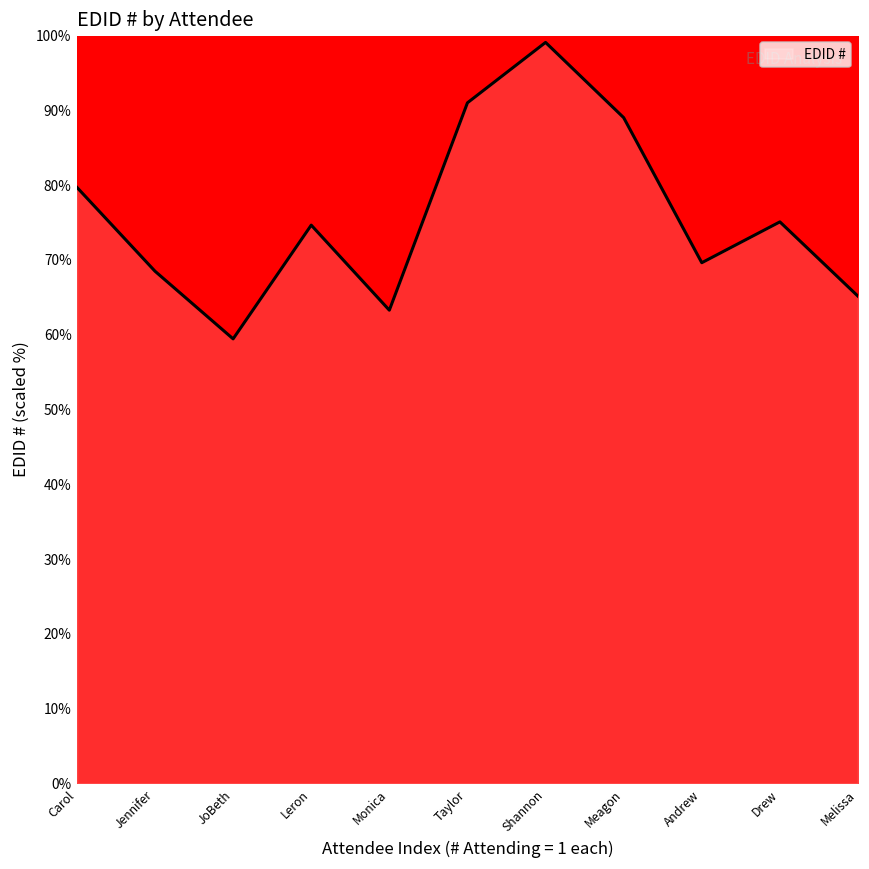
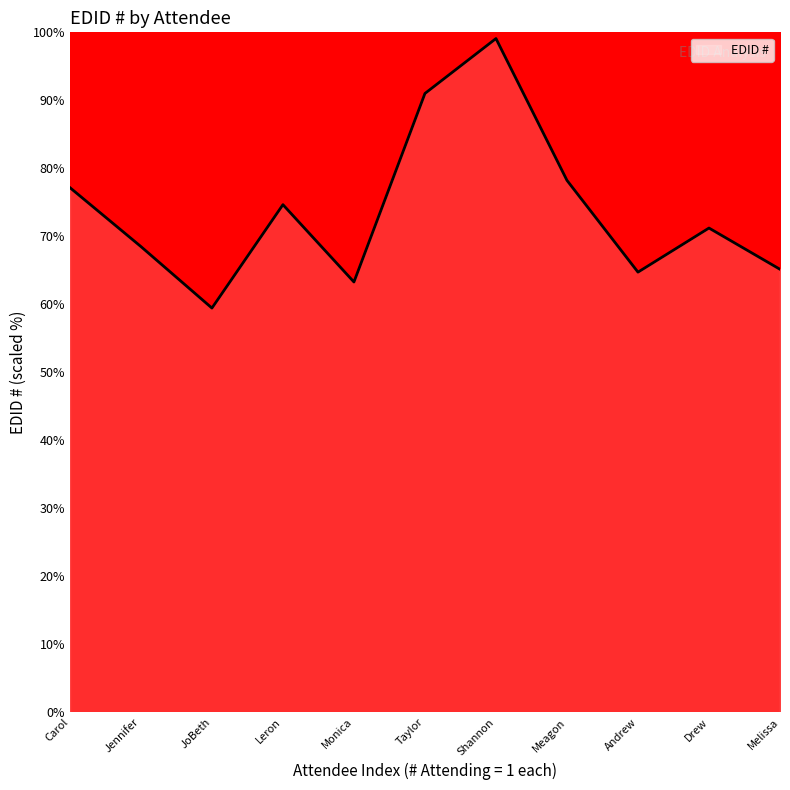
Carol: 80% -> 77%
Meagon: 89% -> 78%
Andrew: 70% -> 65%
Drew: 75% -> 71%
